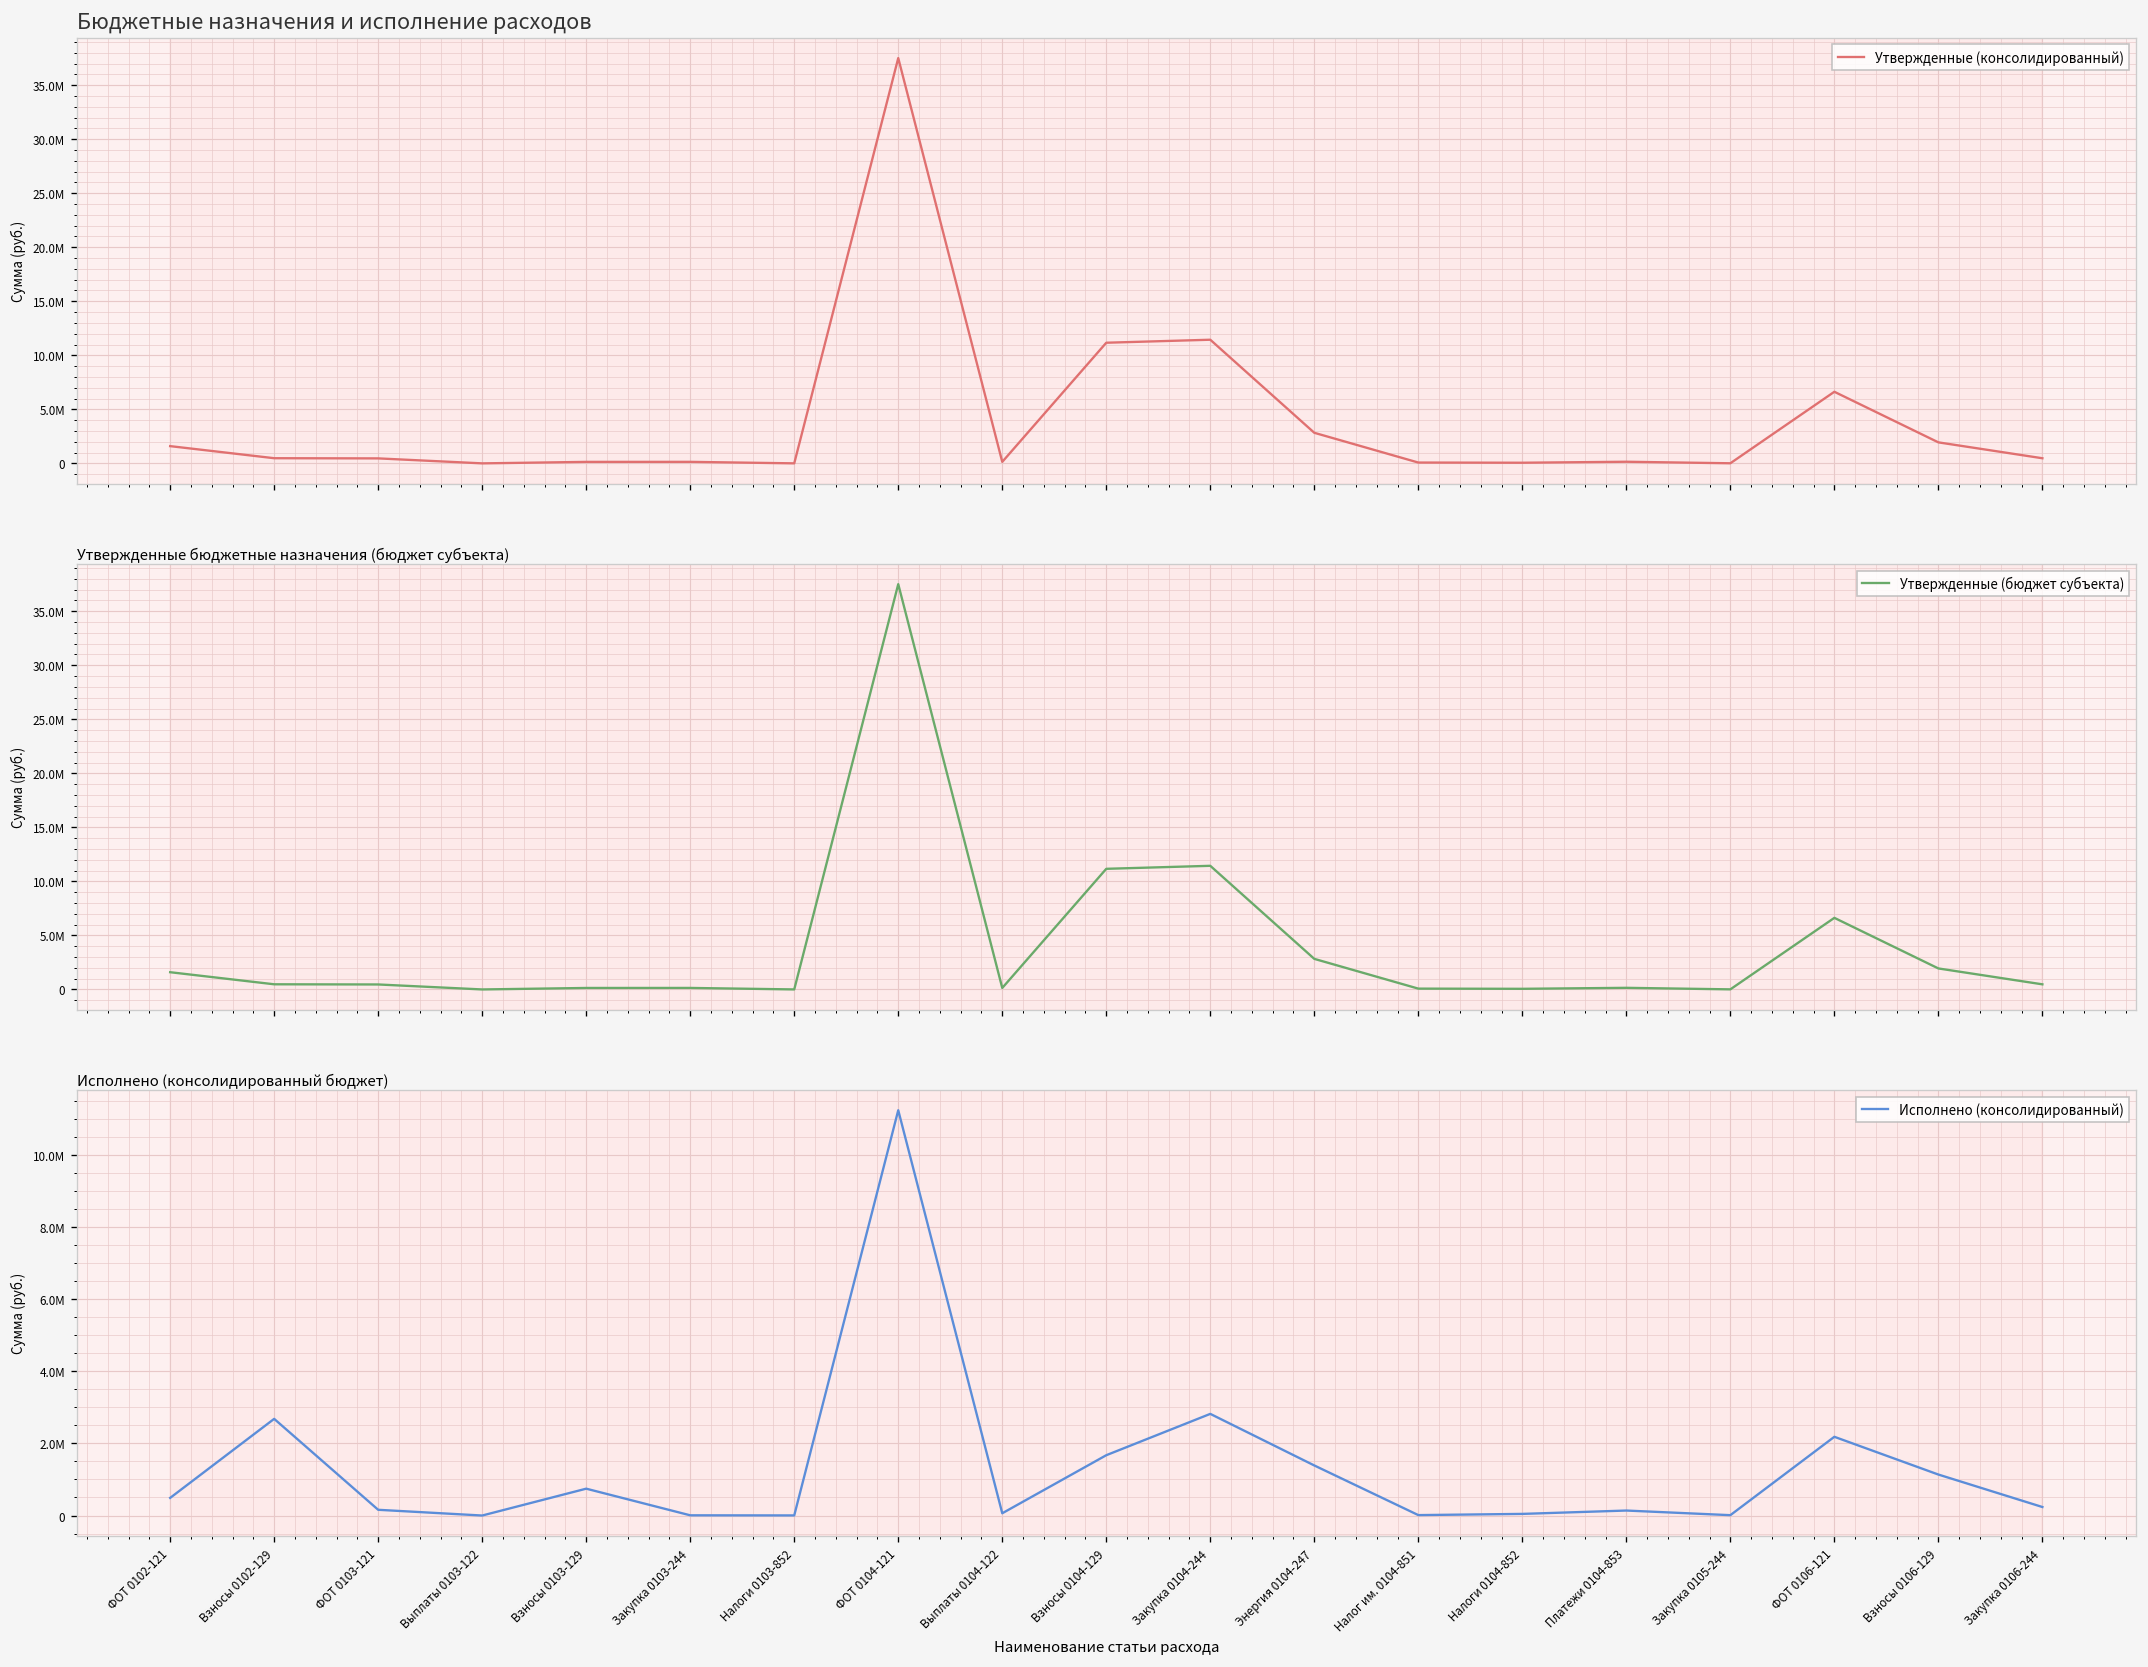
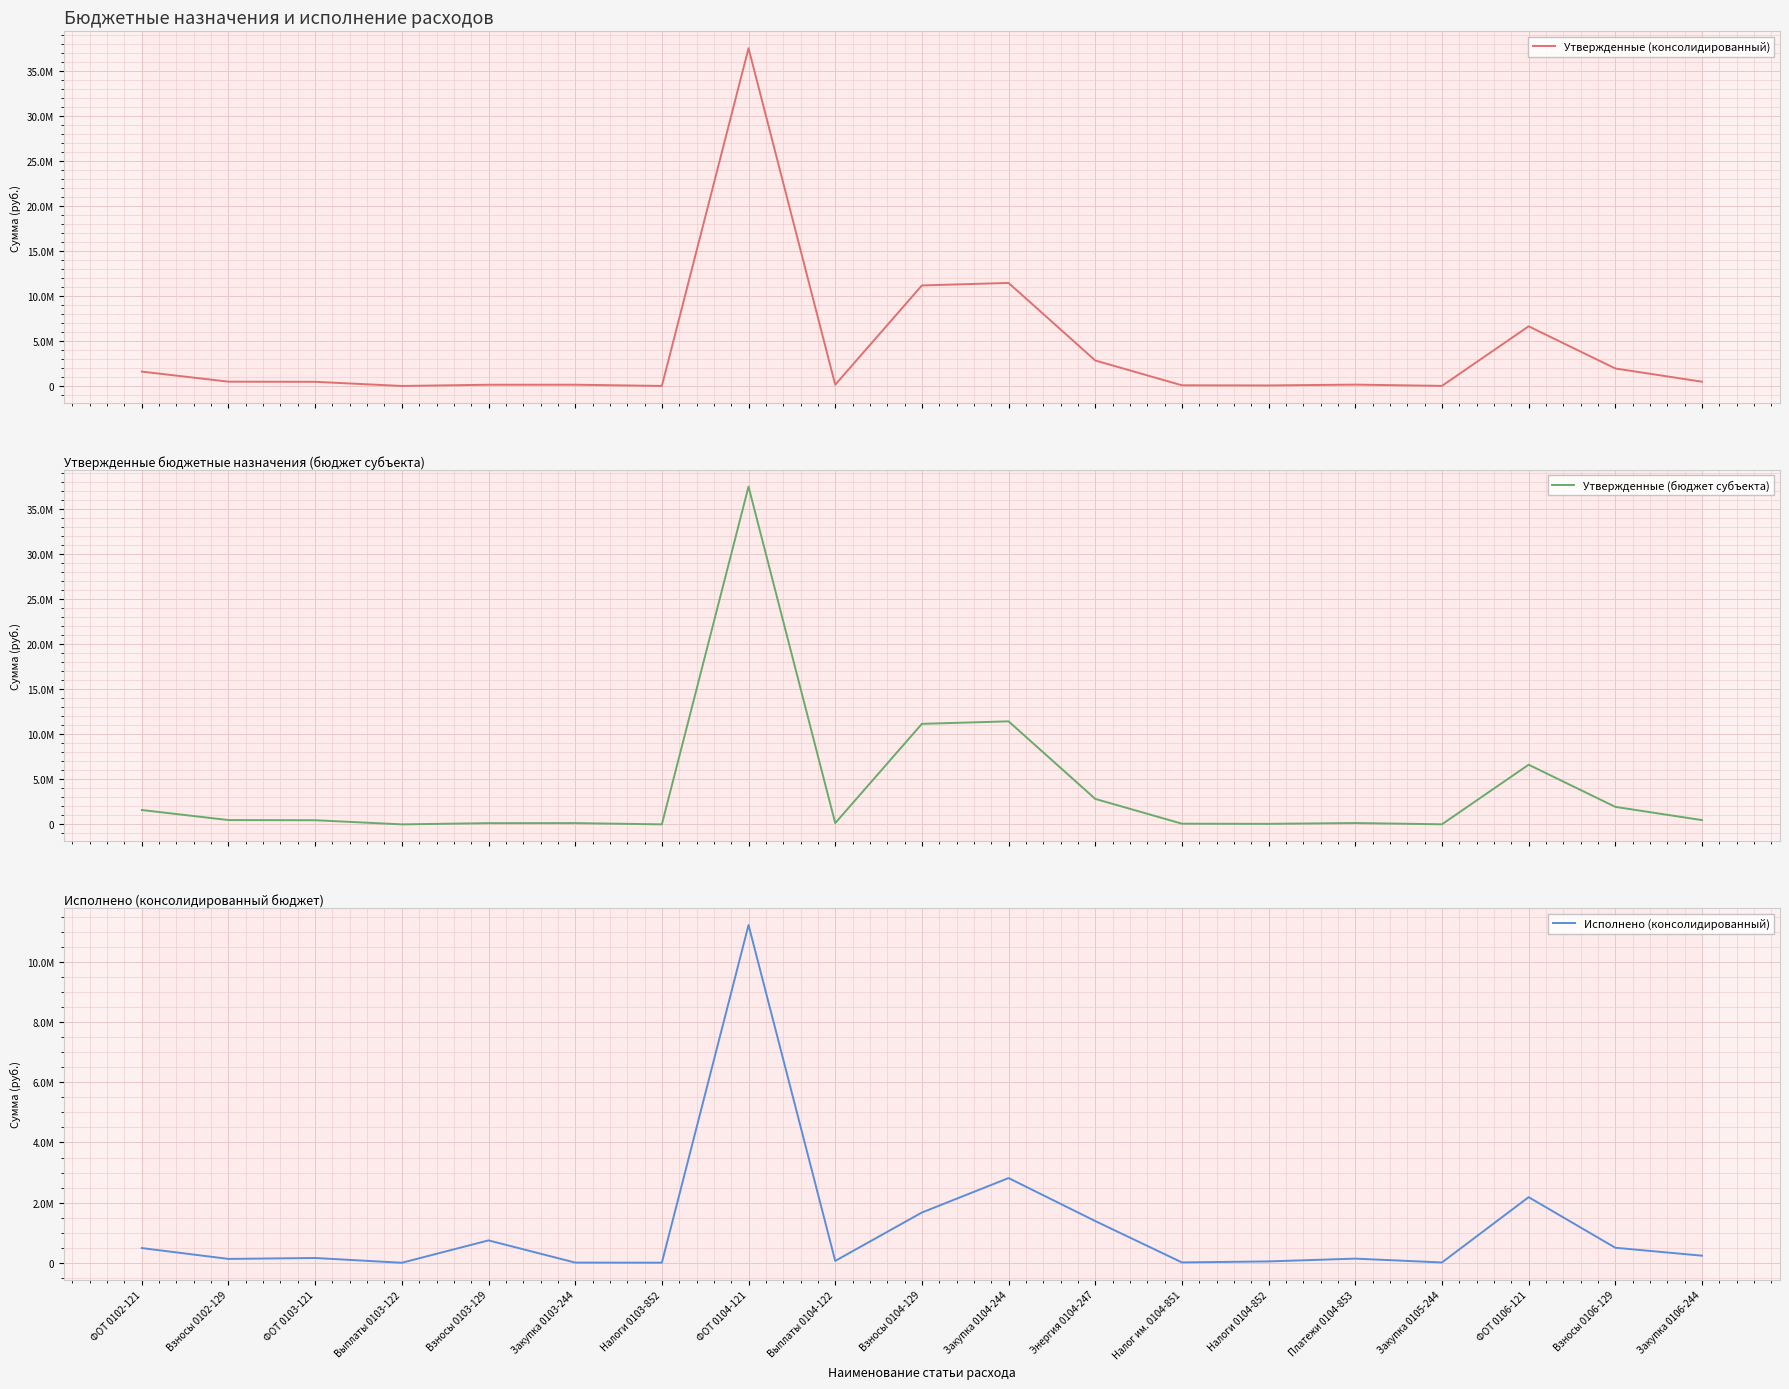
Исполнено (консолидированный бюджет), Взносы 0102-129: 2700000 -> 100000
Исполнено (консолидированный бюджет), Взносы 0106-129: 1100000 -> 500000
